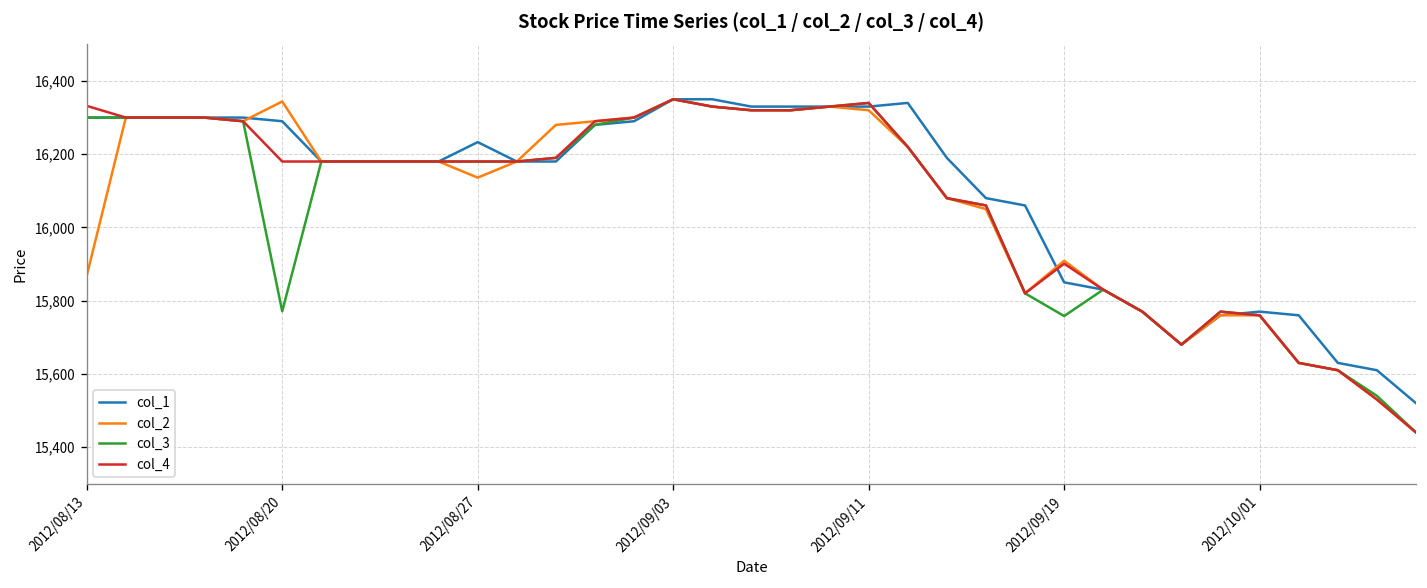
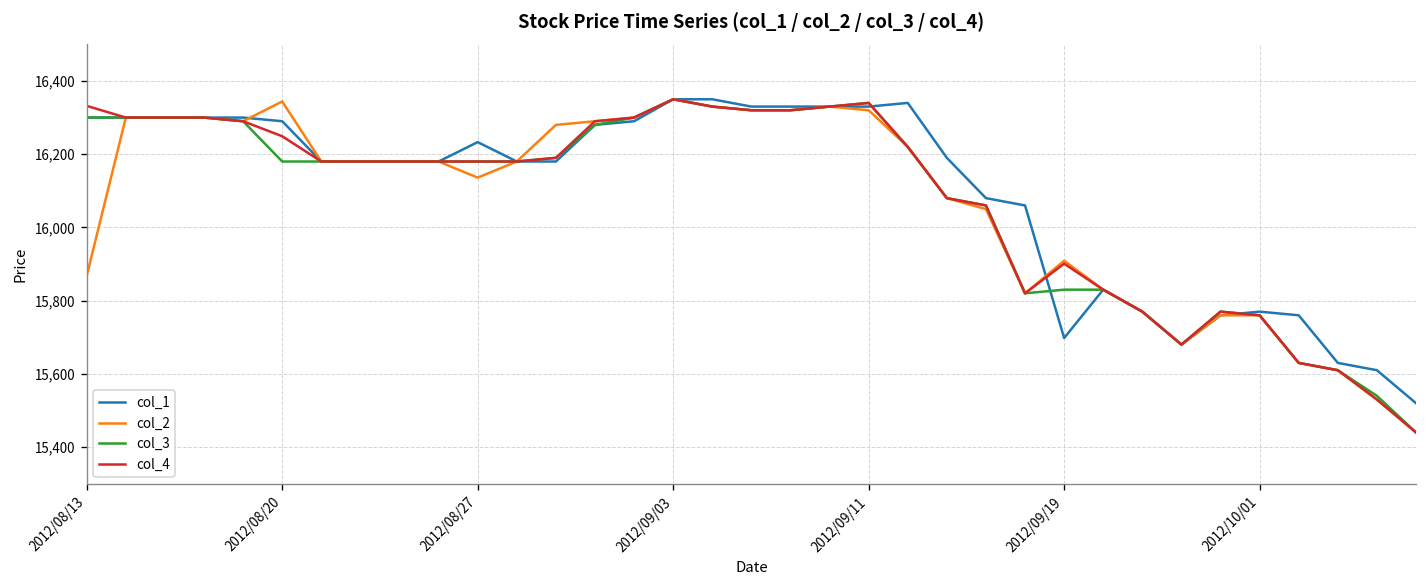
col_3, 2012/08/20: 15,770 -> 16,180
col_4, 2012/08/20: 16,180 -> 16,250
col_1, 2012/09/19: 15,850 -> 15,700
col_3, 2012/09/19: 15,760 -> 15,830
